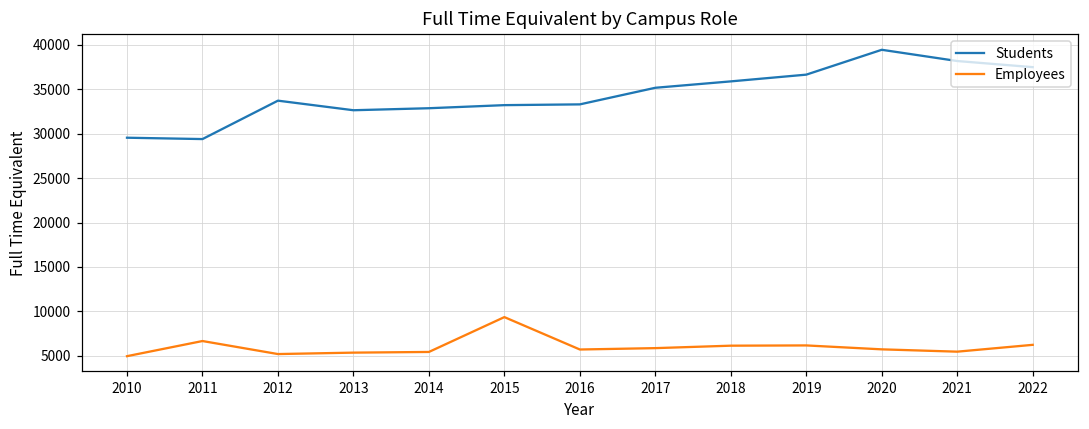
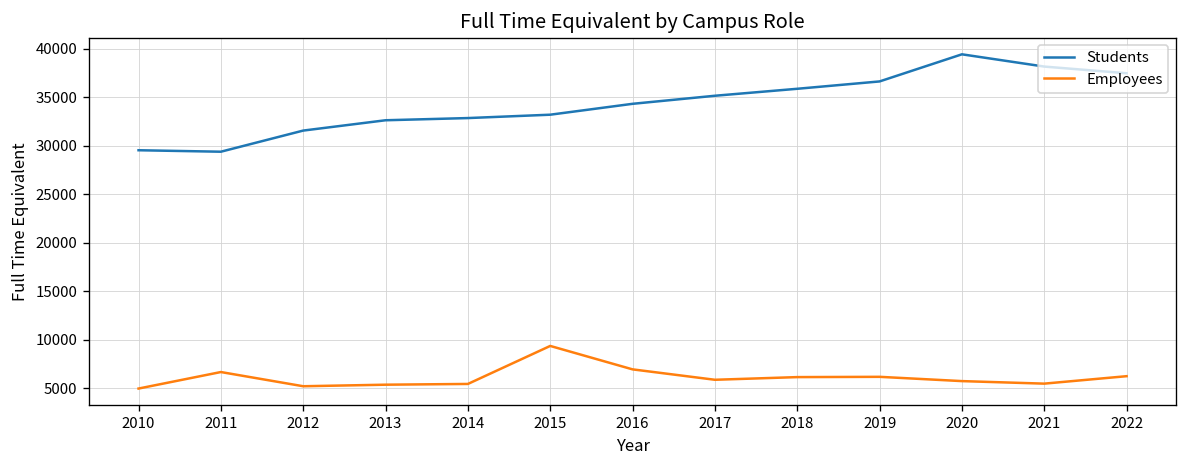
Students, 2012: 34000 -> 32000
Students, 2016: 33000 -> 34000
Employees, 2016: 6000 -> 7000
